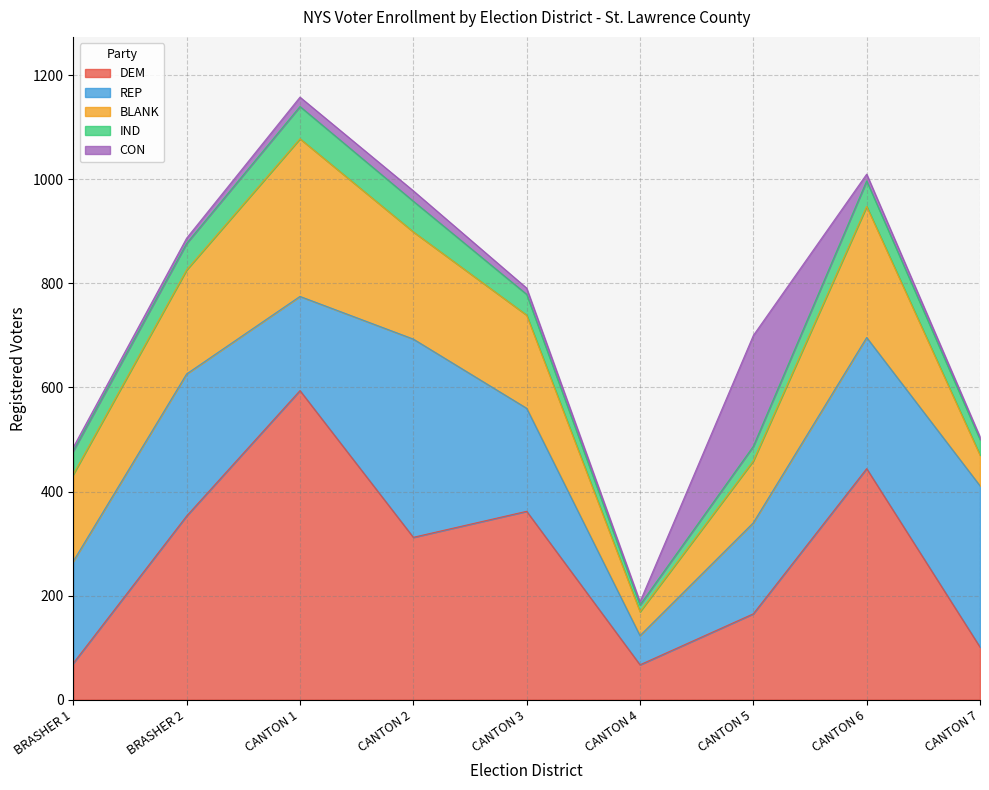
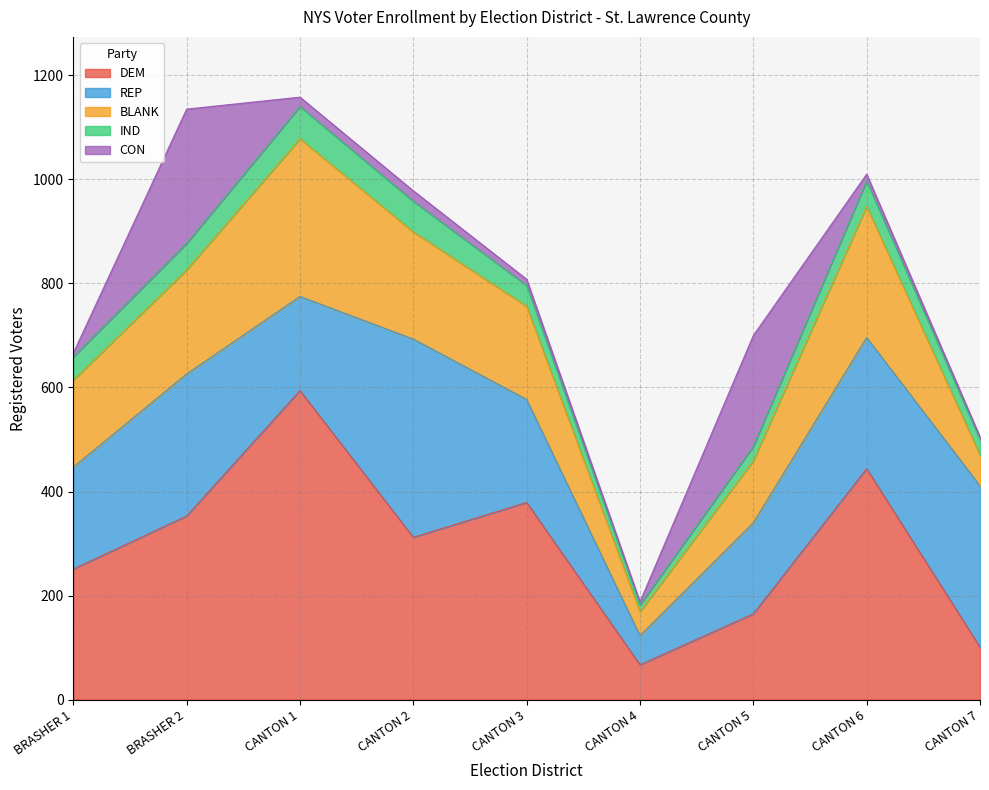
DEM, BRASHER 1: 70 -> 250
CON, BRASHER 2: 10 -> 260
DEM, CANTON 3: 360 -> 380
